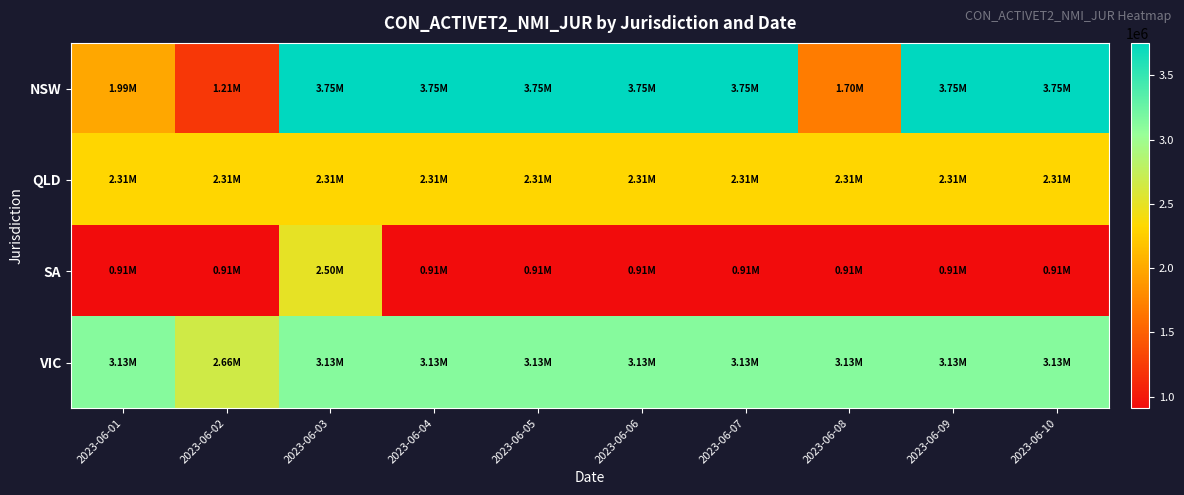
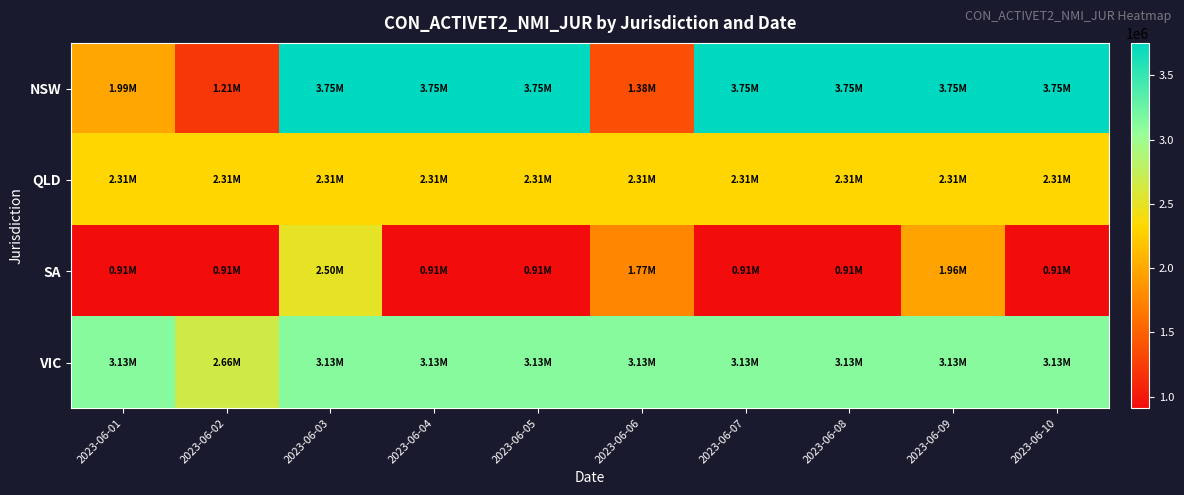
NSW, 2023-06-06: 3.75M -> 1.38M
NSW, 2023-06-08: 1.70M -> 3.75M
SA, 2023-06-06: 0.91M -> 1.77M
SA, 2023-06-09: 0.91M -> 1.96M
